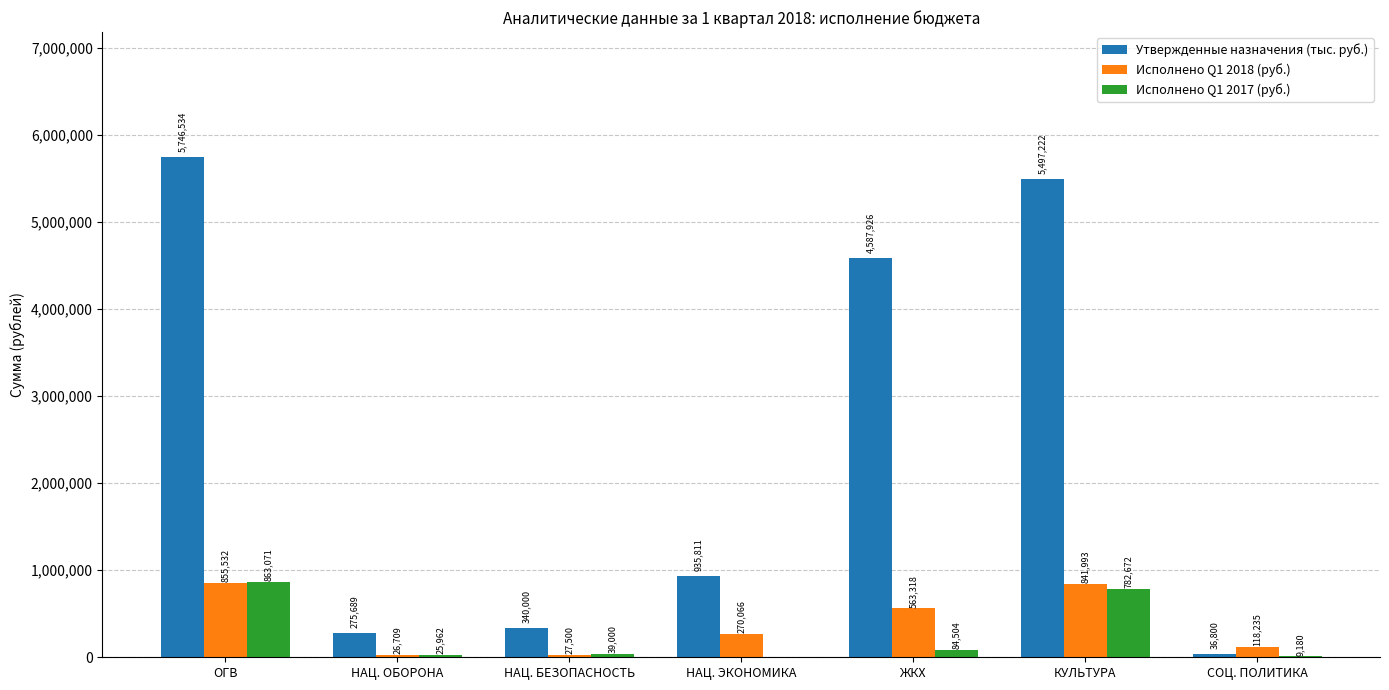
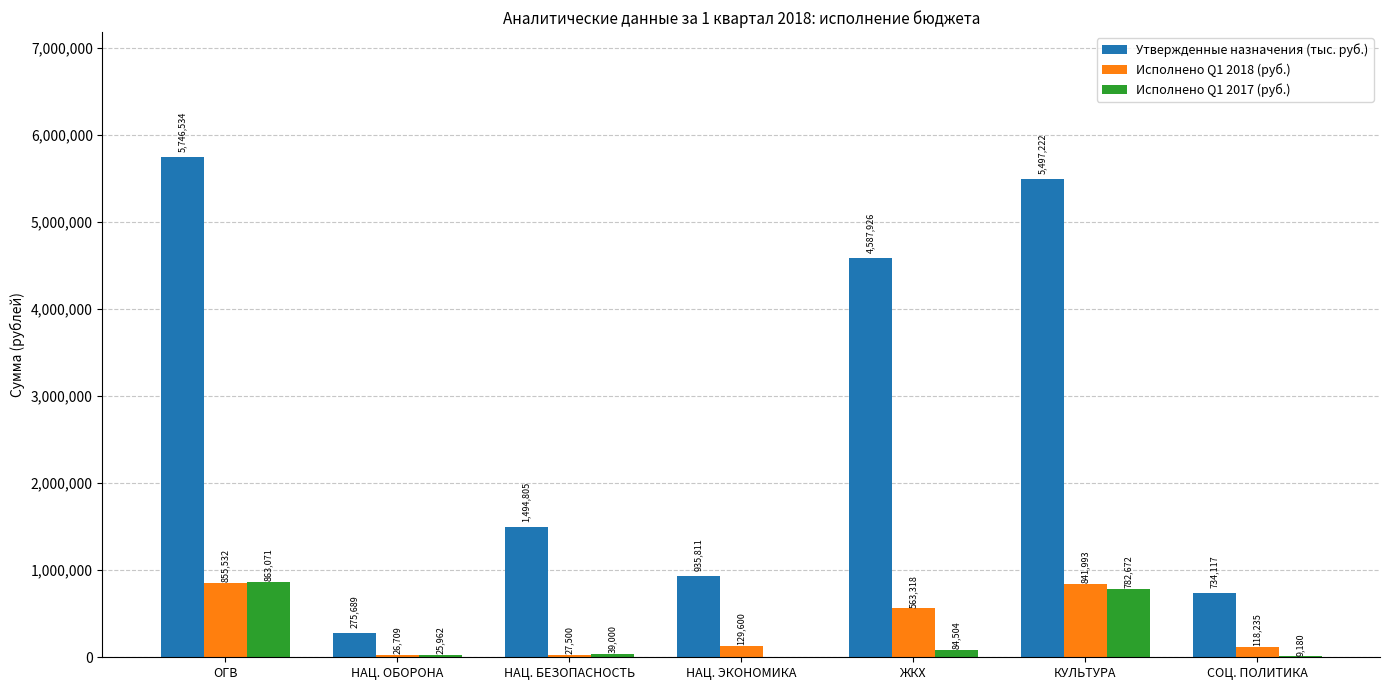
Утвержденные назначения (тыс. руб.), НАЦ. БЕЗОПАСНОСТЬ: 340,000 -> 1,494,805
Исполнено Q1 2018 (руб.), НАЦ. ЭКОНОМИКА: 270,066 -> 129,600
Утвержденные назначения (тыс. руб.), СОЦ. ПОЛИТИКА: 36,800 -> 734,117
